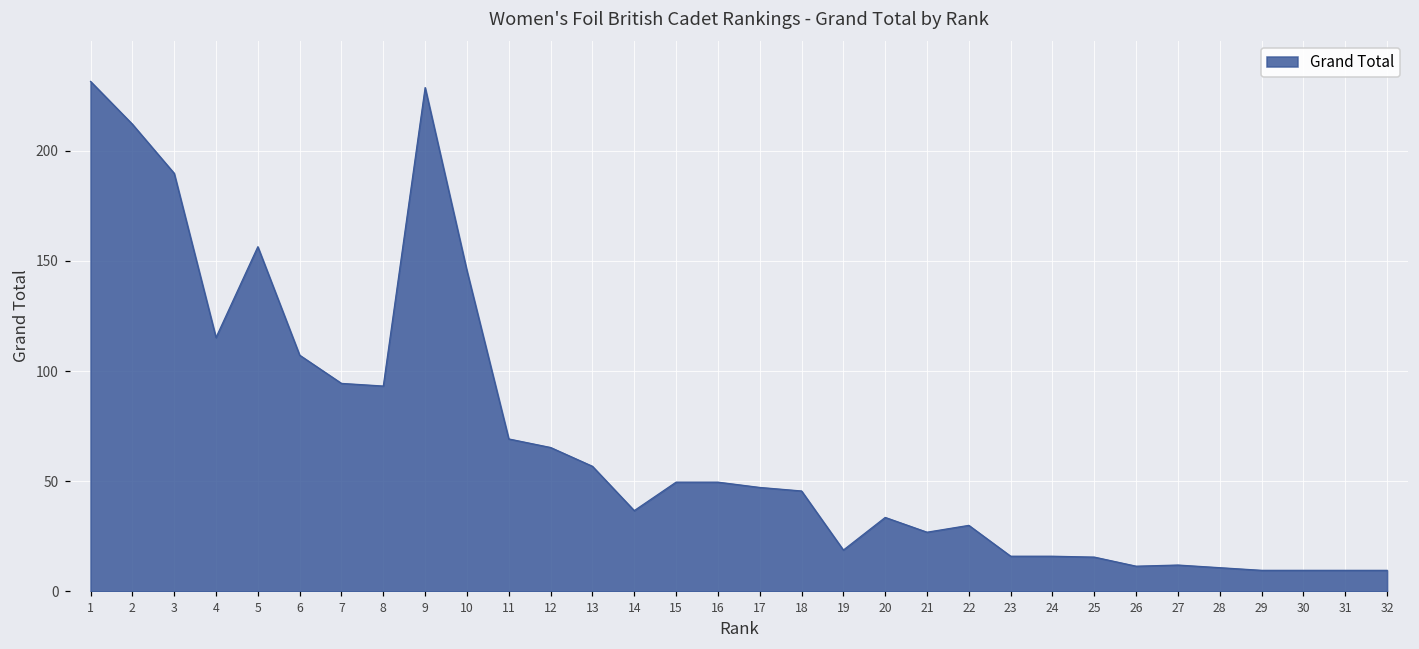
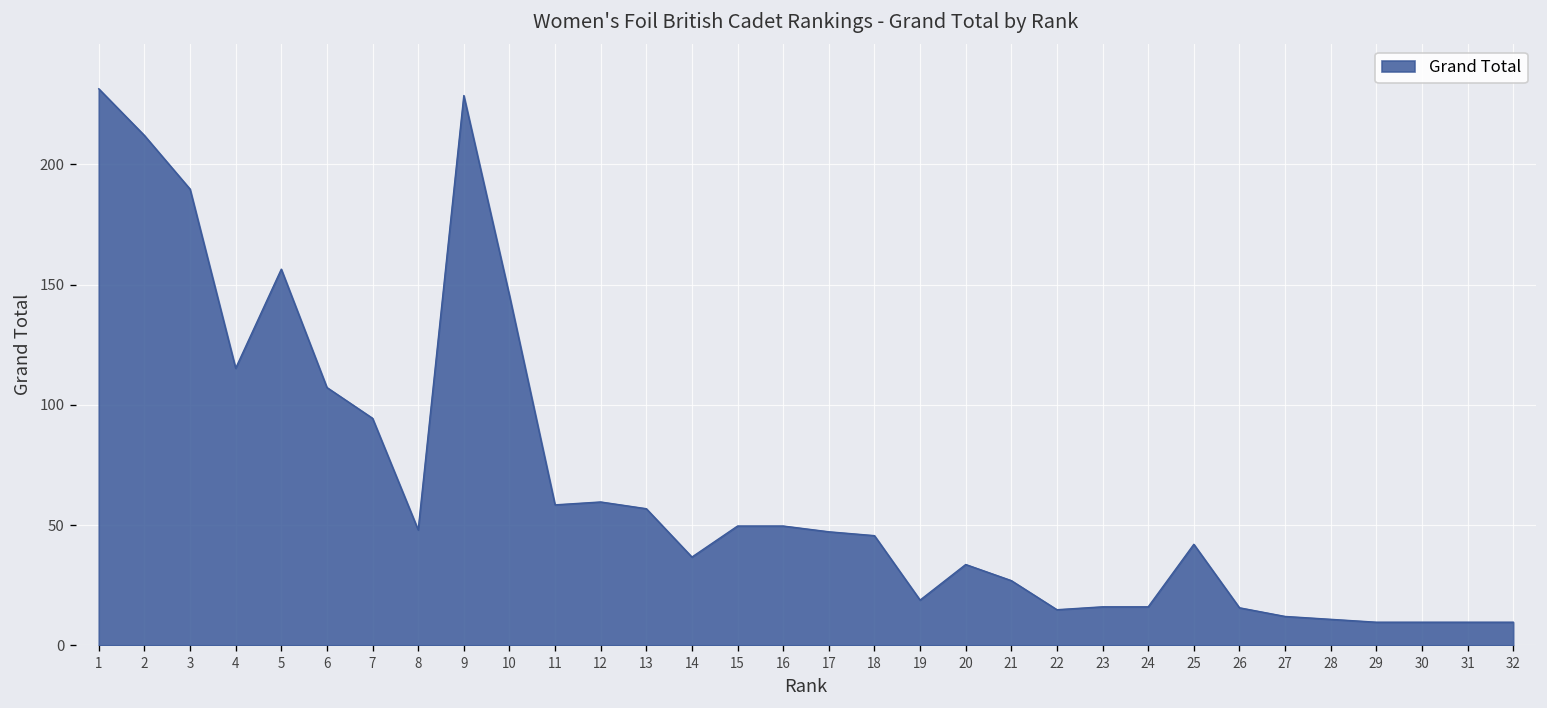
8: 93 -> 48
11: 69 -> 58
12: 65 -> 60
22: 30 -> 15
25: 16 -> 42
26: 11 -> 16
